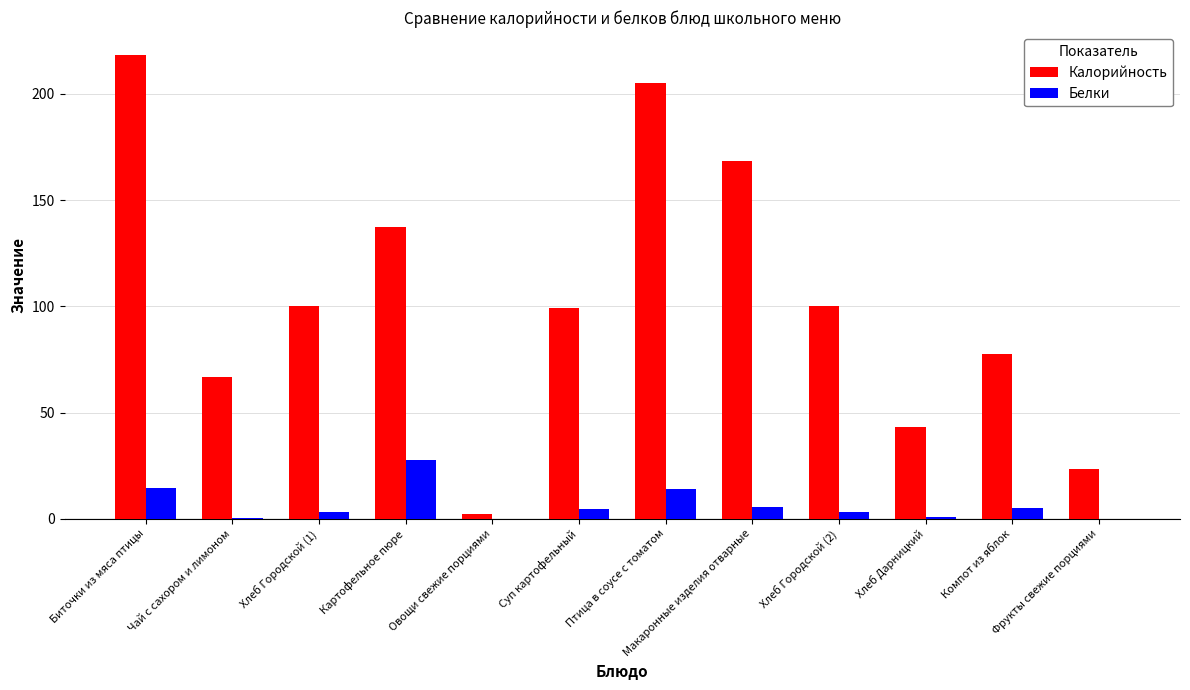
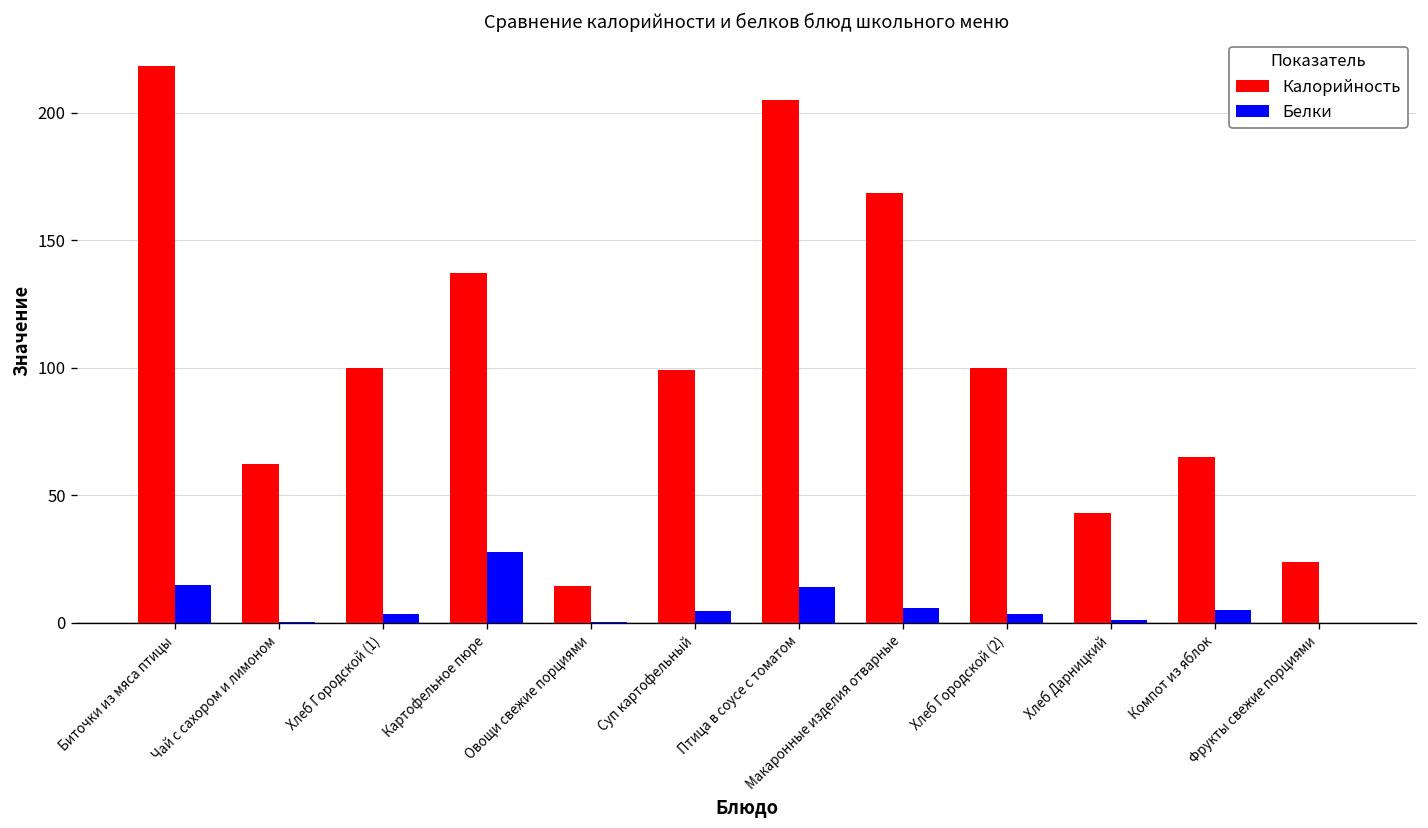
Калорийность, Чай с сахором и лимоном: 67 -> 62
Калорийность, Овощи свежие порциями: 2 -> 14
Калорийность, Компот из яблок: 78 -> 65
